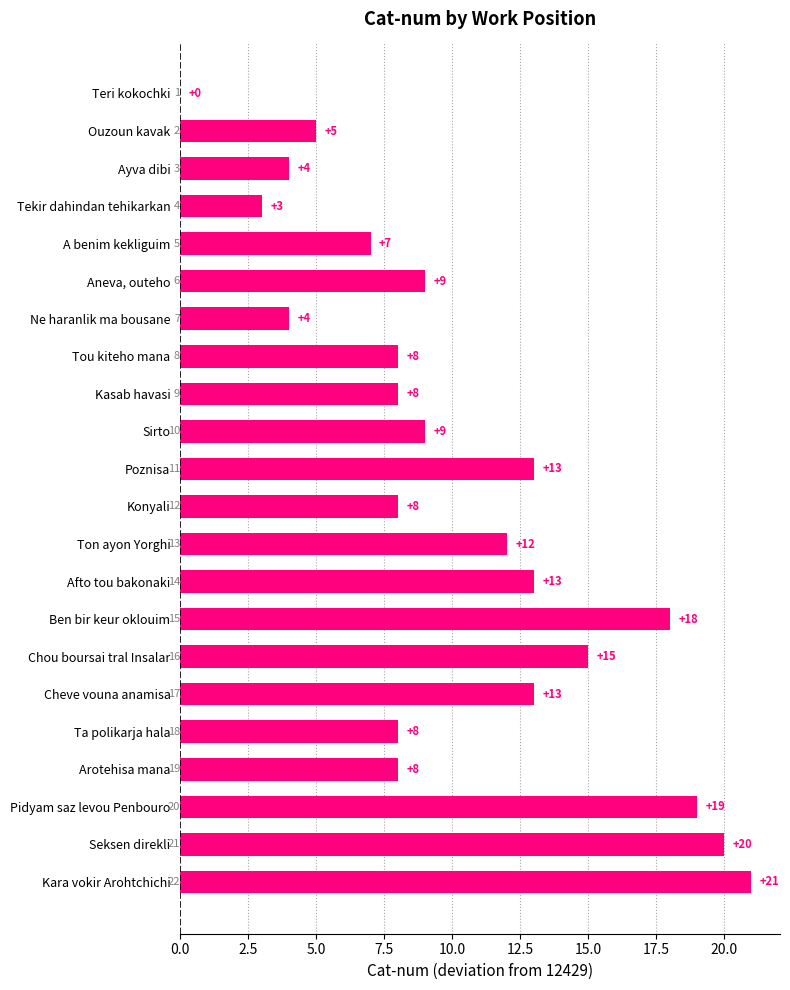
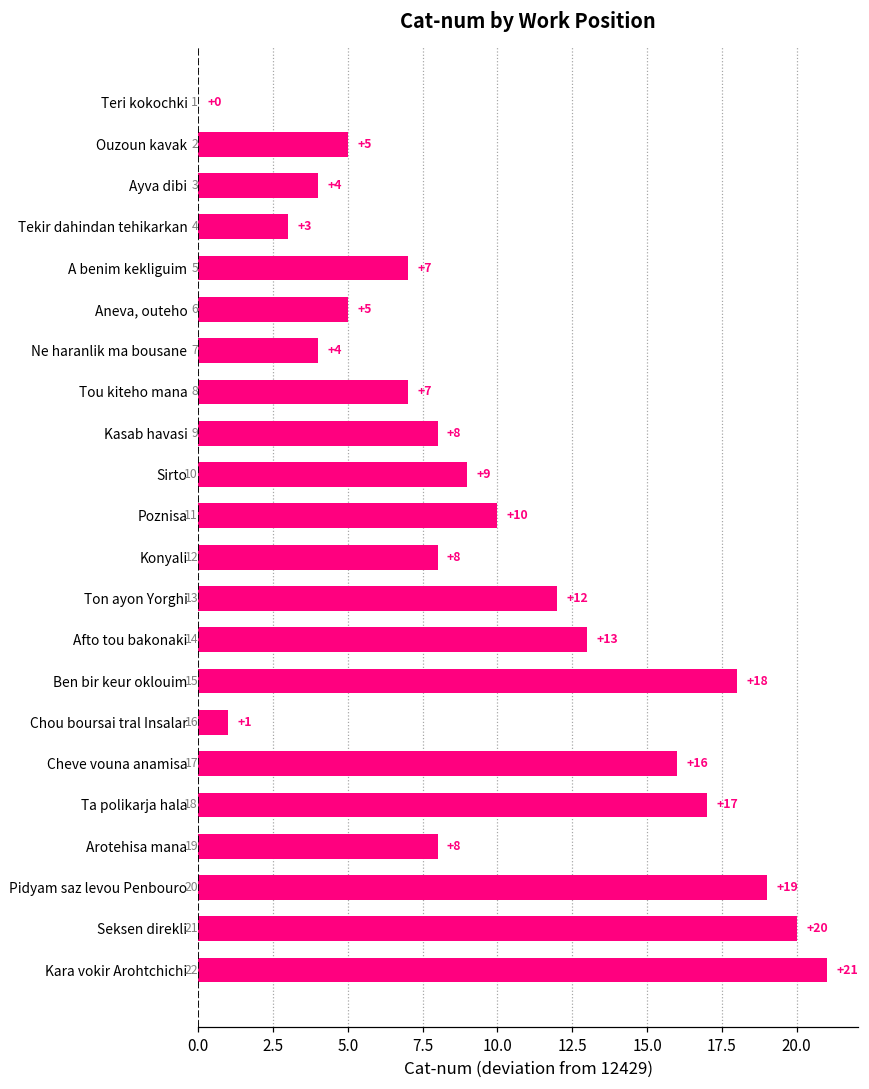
Aneva, outeho: +9 -> +5
Tou kiteho mana: +8 -> +7
Poznisa: +13 -> +10
Chou boursai tral Insalar: +15 -> +1
Cheve vouna anamisa: +13 -> +16
Ta polikarja hala: +8 -> +17
